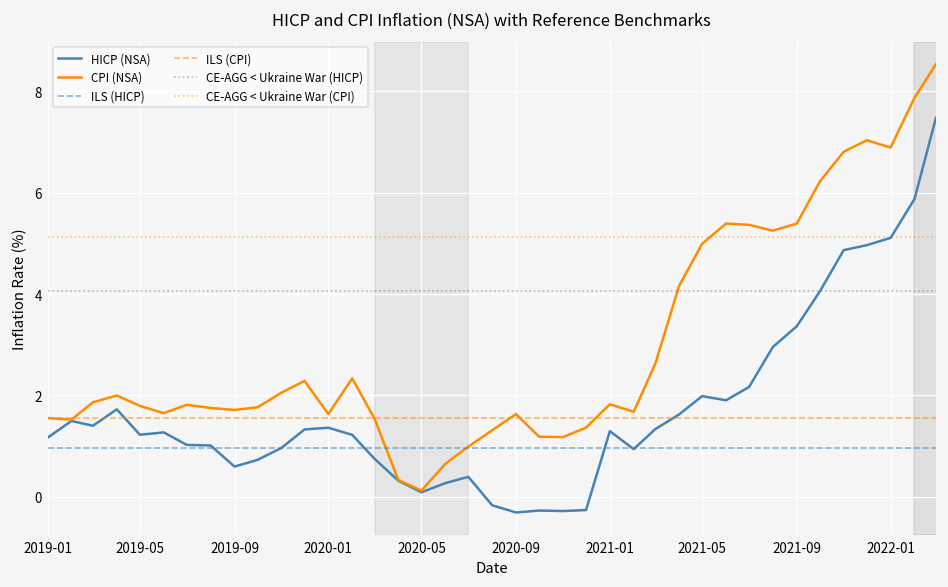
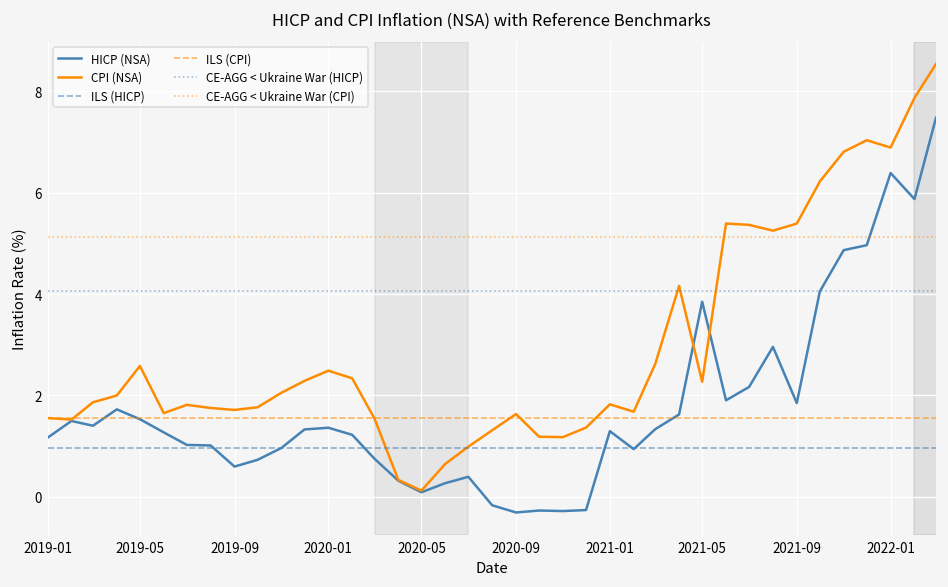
HICP (NSA), 2019-05: 1.2 -> 1.5
CPI (NSA), 2019-05: 1.8 -> 2.6
CPI (NSA), 2020-01: 1.6 -> 2.5
HICP (NSA), 2021-05: 2.0 -> 3.8
CPI (NSA), 2021-05: 5.0 -> 2.3
HICP (NSA), 2021-09: 3.4 -> 1.8
HICP (NSA), 2022-01: 5.1 -> 6.4
